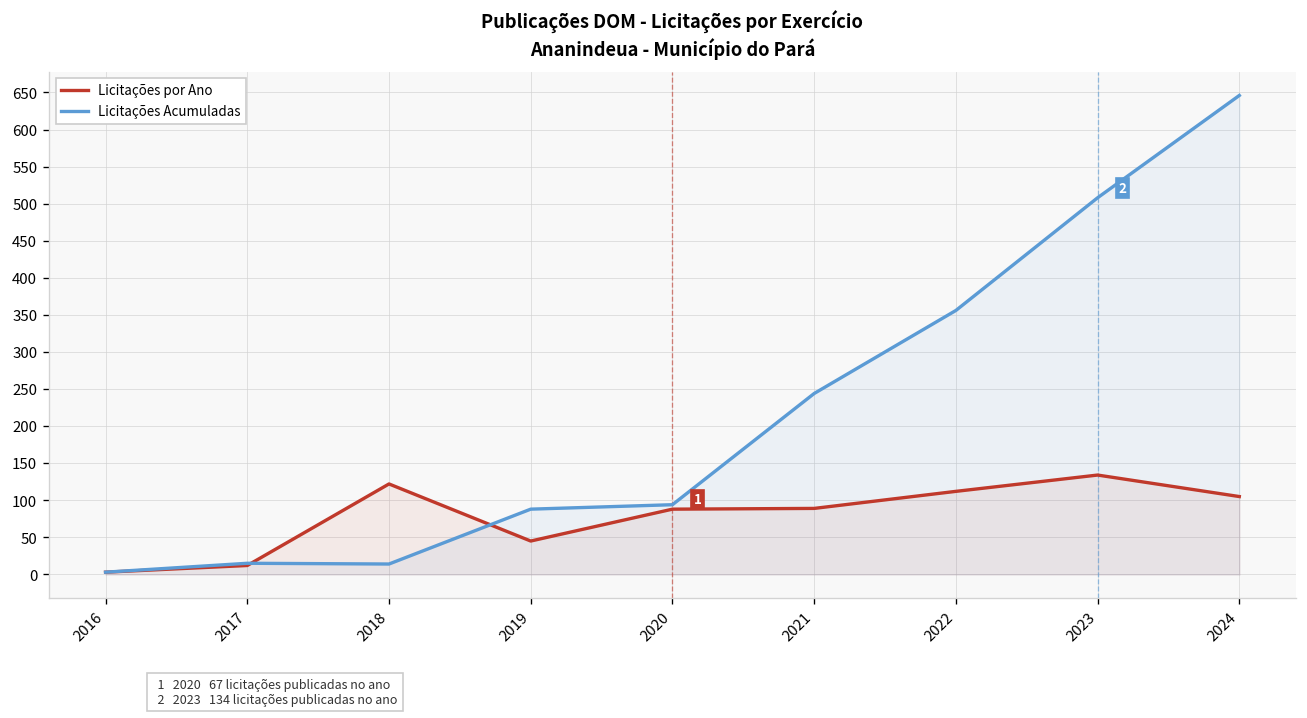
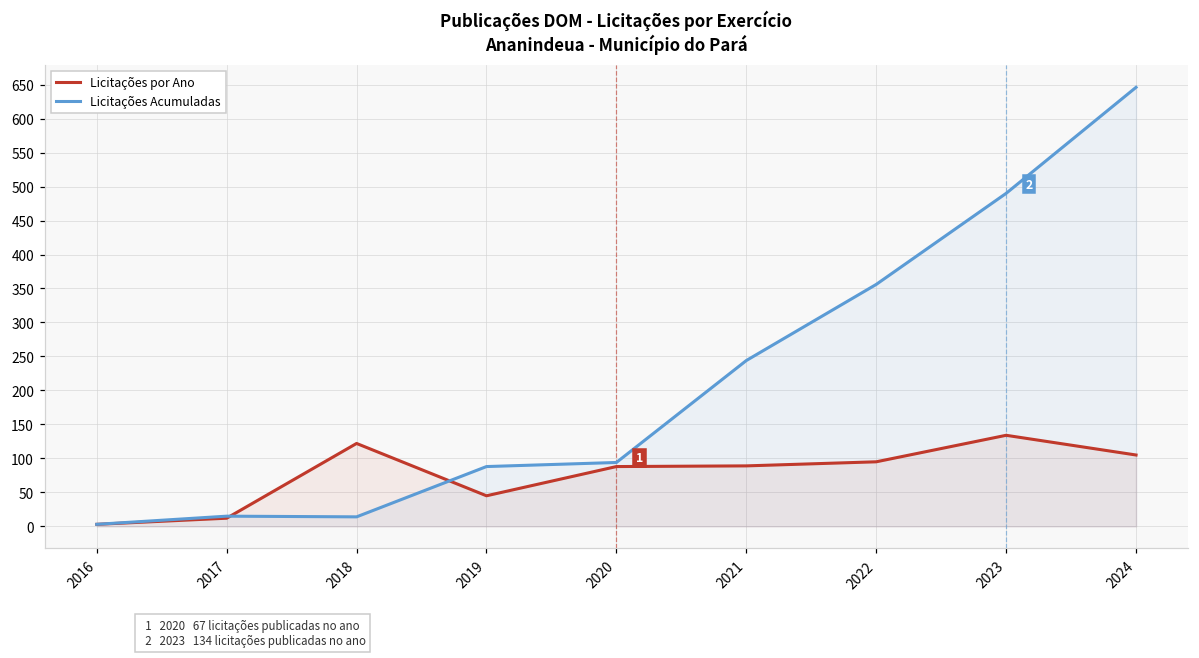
Licitações por Ano, 2022: 110 -> 100
Licitações Acumuladas, 2023: 510 -> 490
